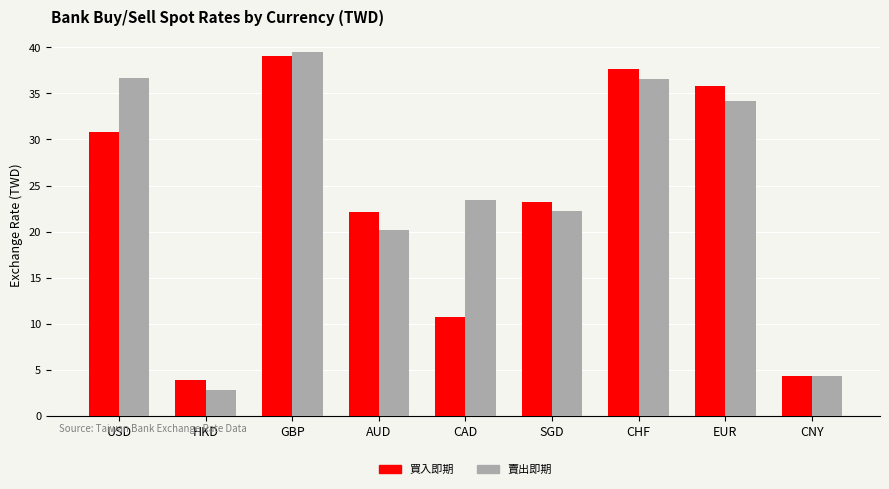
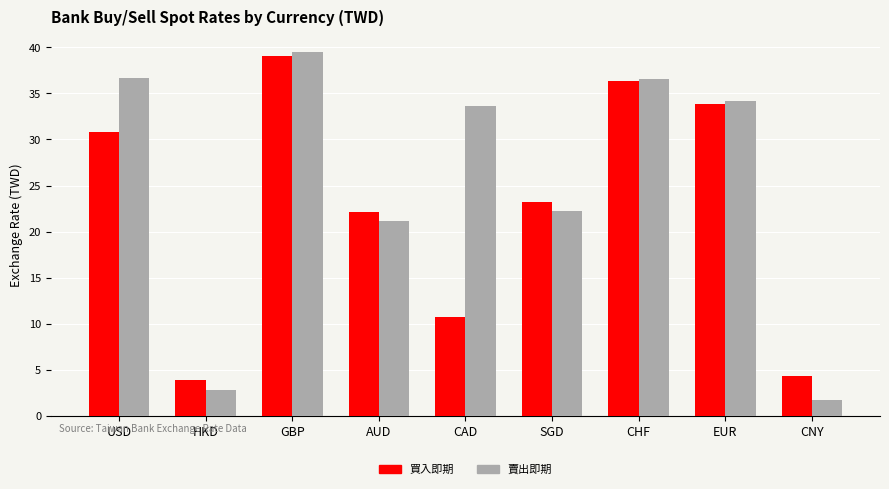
賣出即期, AUD: 20 -> 21
賣出即期, CAD: 23 -> 34
買入即期, CHF: 38 -> 36
買入即期, EUR: 36 -> 34
賣出即期, CNY: 4 -> 2
